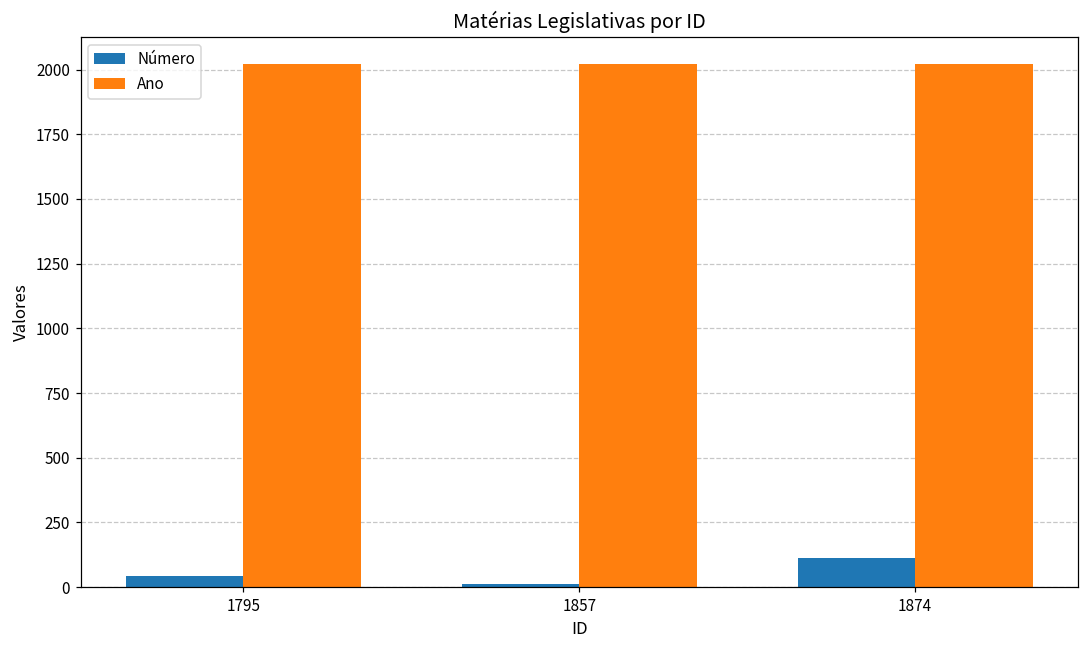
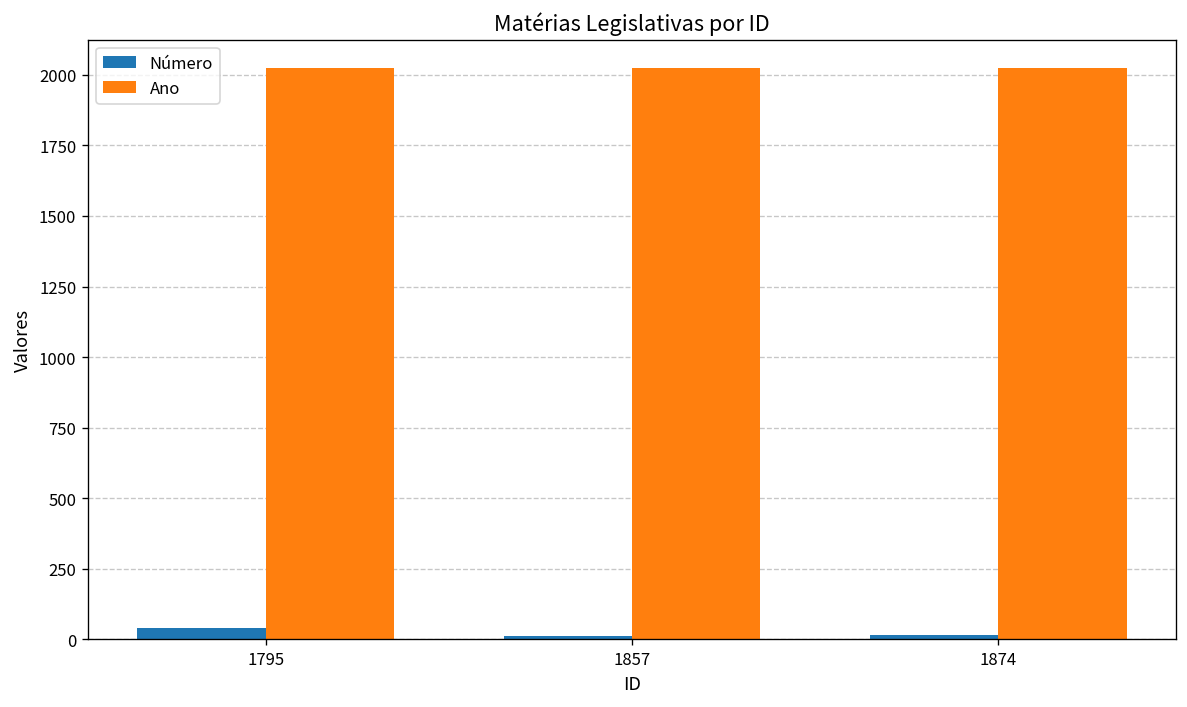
Número, 1874: 110 -> 20
